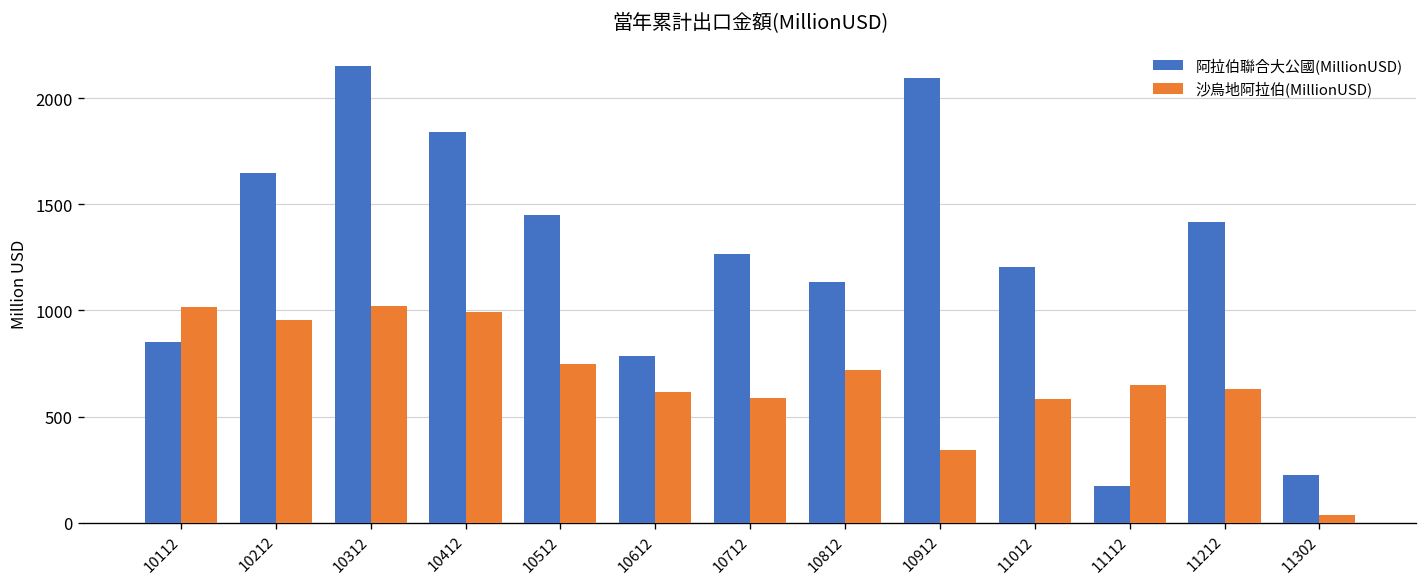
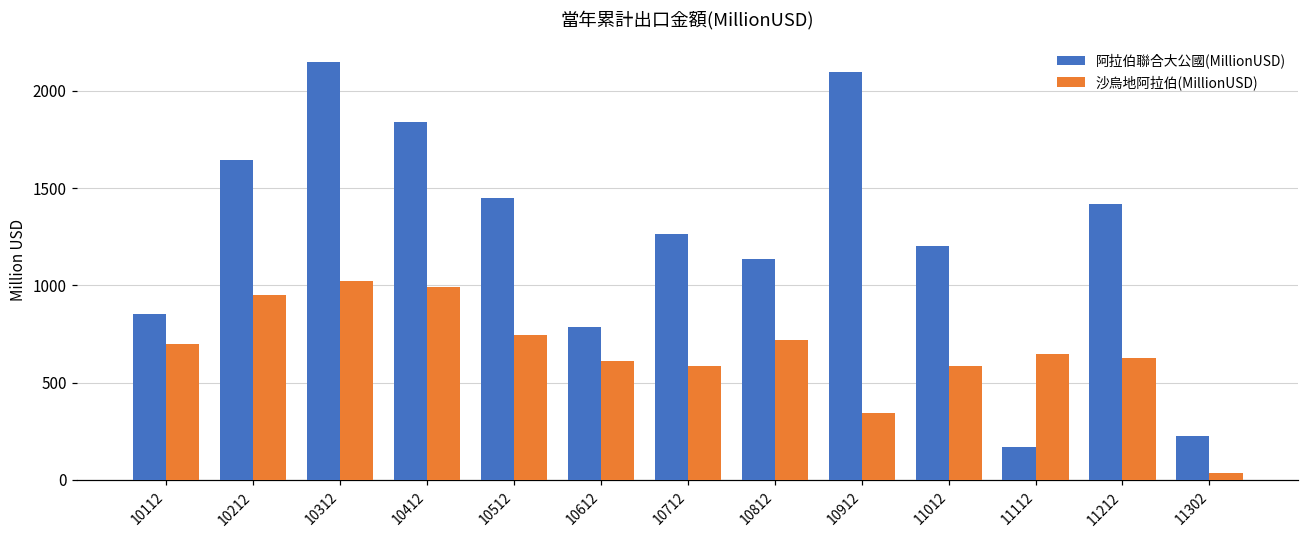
沙烏地阿拉伯(MillionUSD), 10112: 1020 -> 700
